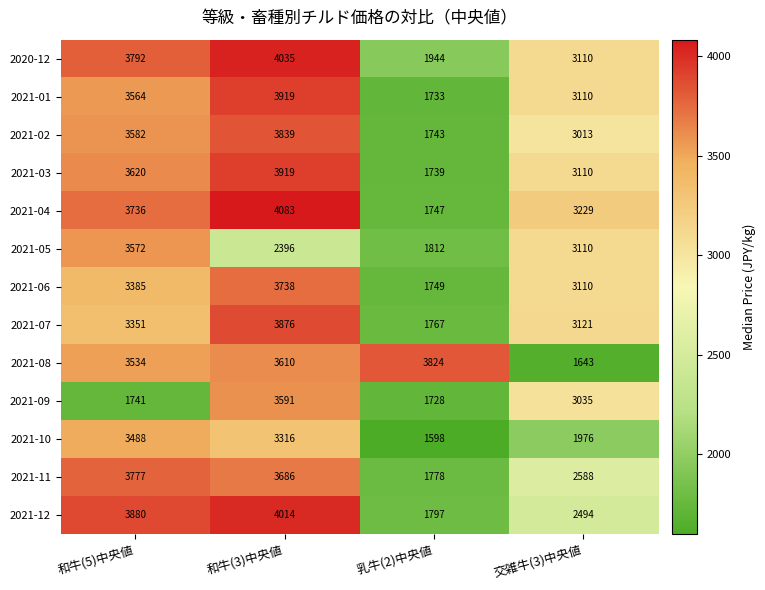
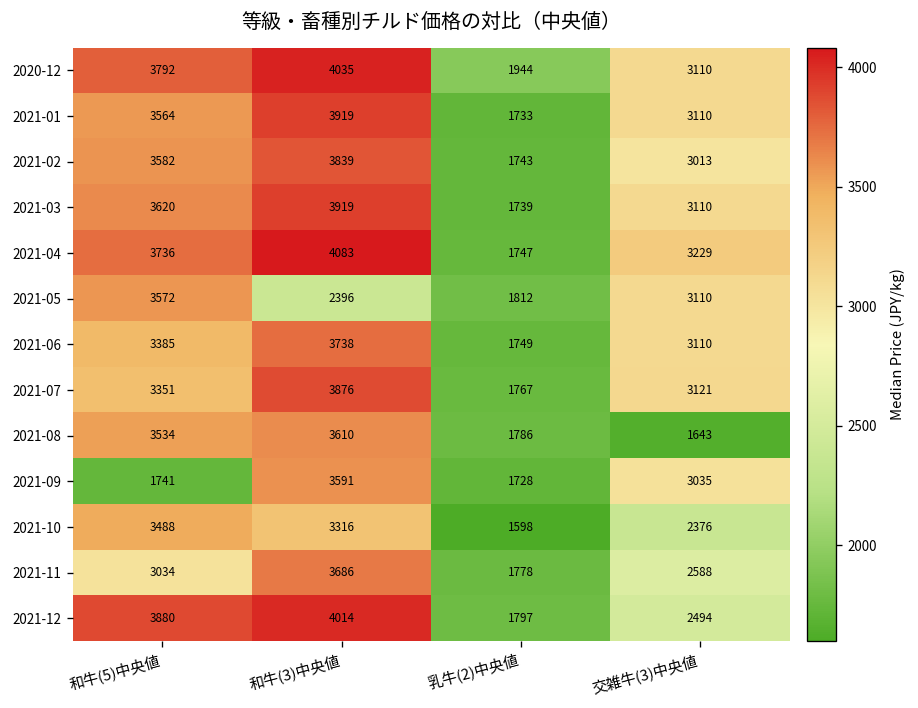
2021-08, 乳牛(2)中央値: 3824 -> 1786
2021-10, 交雑牛(3)中央値: 1976 -> 2376
2021-11, 和牛(5)中央値: 3777 -> 3034
